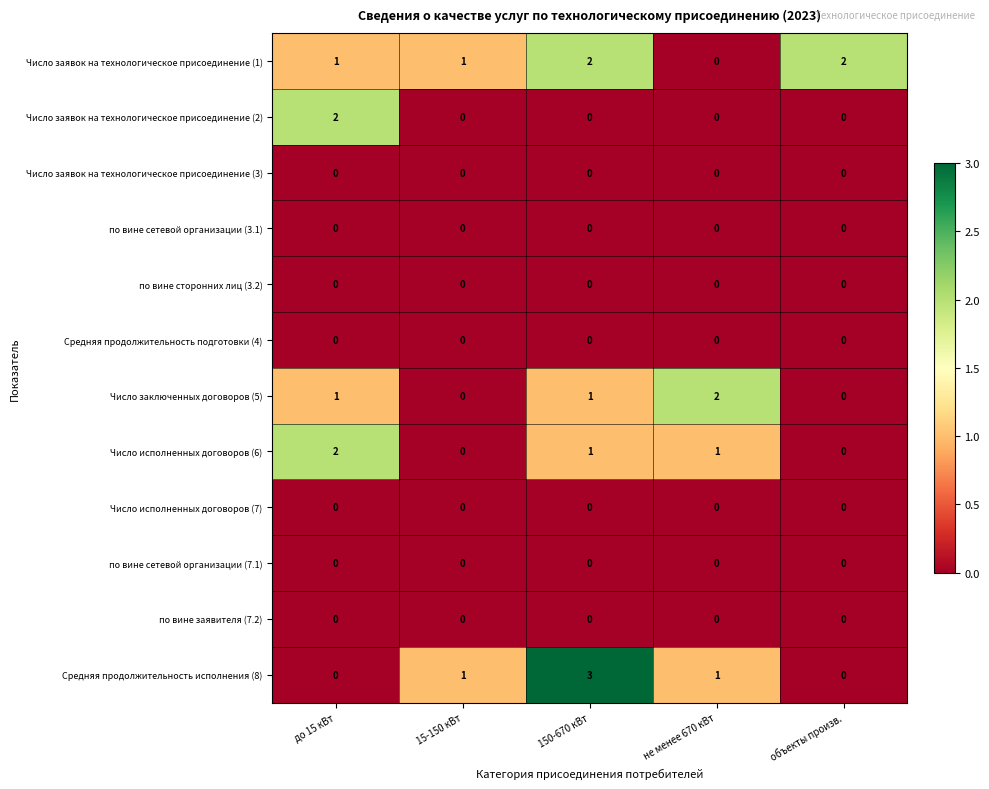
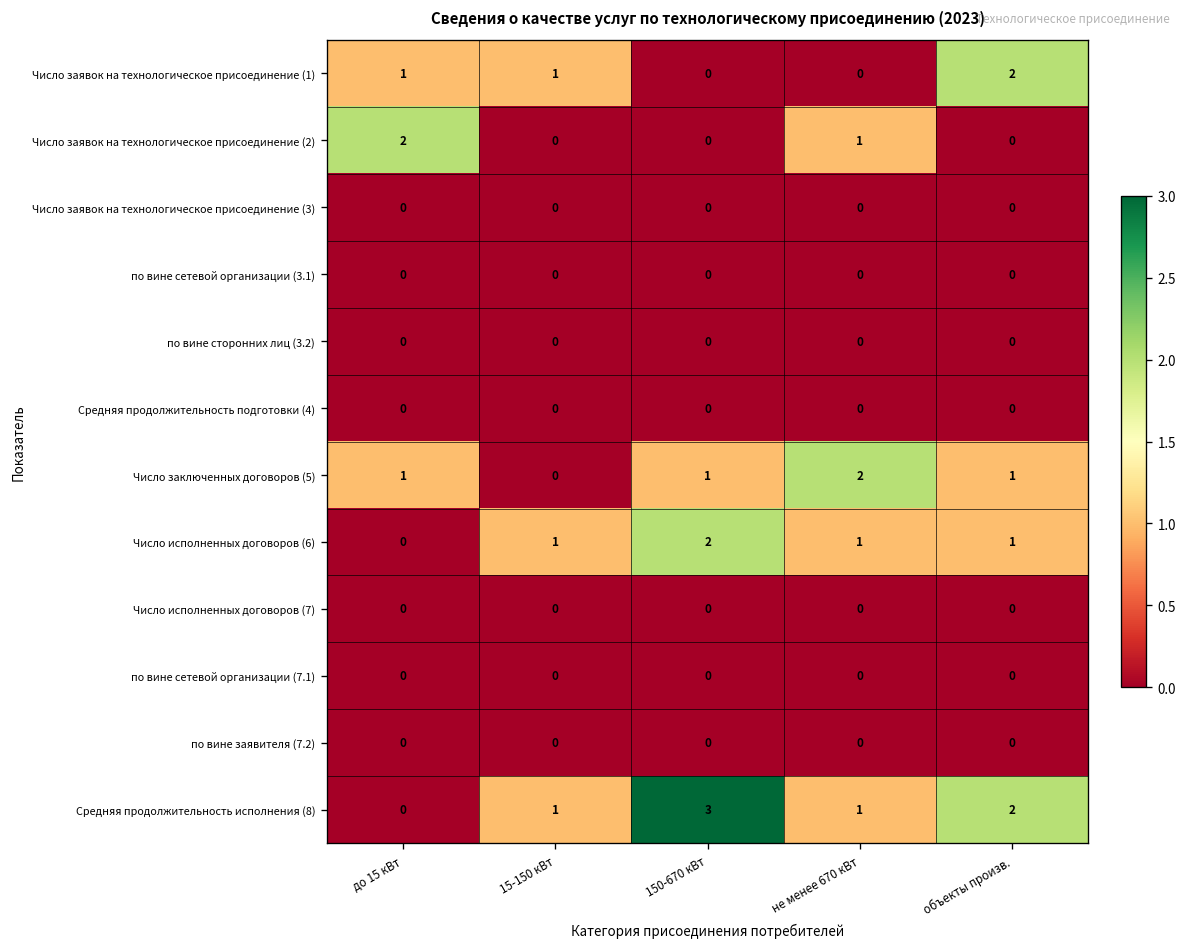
Число заявок на технологическое присоединение (1), 150-670 кВт: 2 -> 0
Число заявок на технологическое присоединение (2), не менее 670 кВт: 0 -> 1
Число заключенных договоров (5), объекты произв.: 0 -> 1
Число исполненных договоров (6), до 15 кВт: 2 -> 0
Число исполненных договоров (6), 15-150 кВт: 0 -> 1
Число исполненных договоров (6), 150-670 кВт: 1 -> 2
Число исполненных договоров (6), объекты произв.: 0 -> 1
Средняя продолжительность исполнения (8), объекты произв.: 0 -> 2
